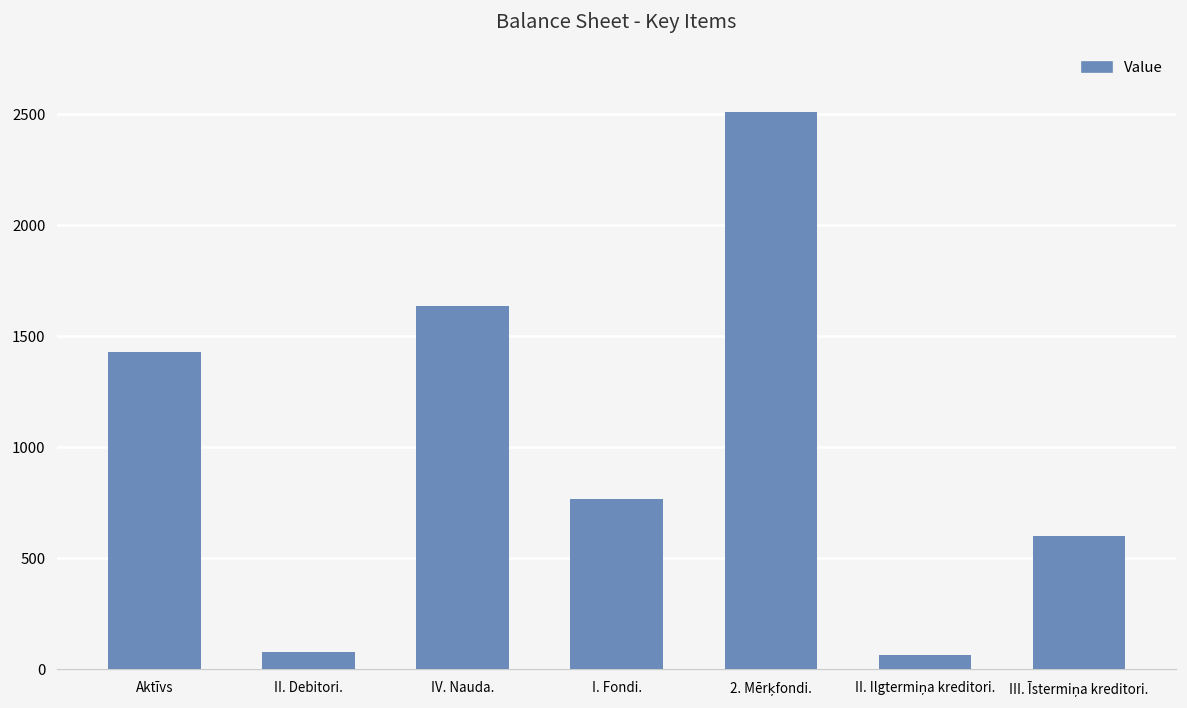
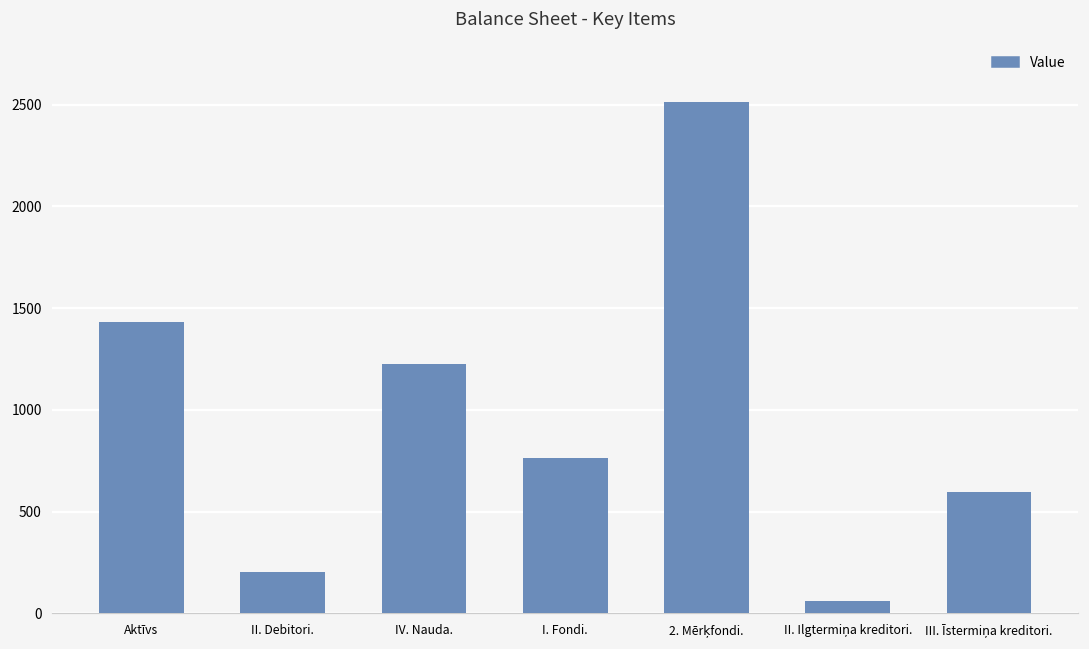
II. Debitori.: 80 -> 200
IV. Nauda.: 1640 -> 1230
